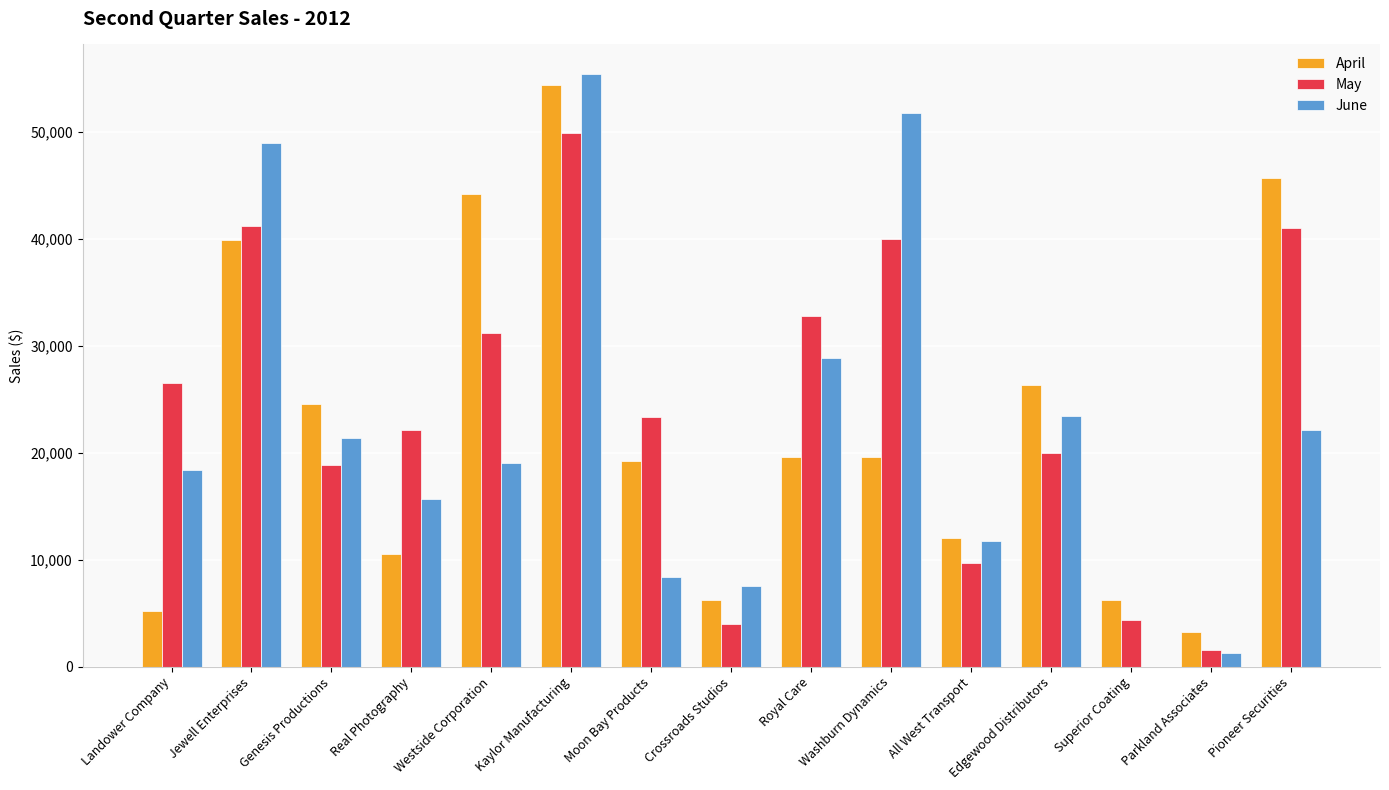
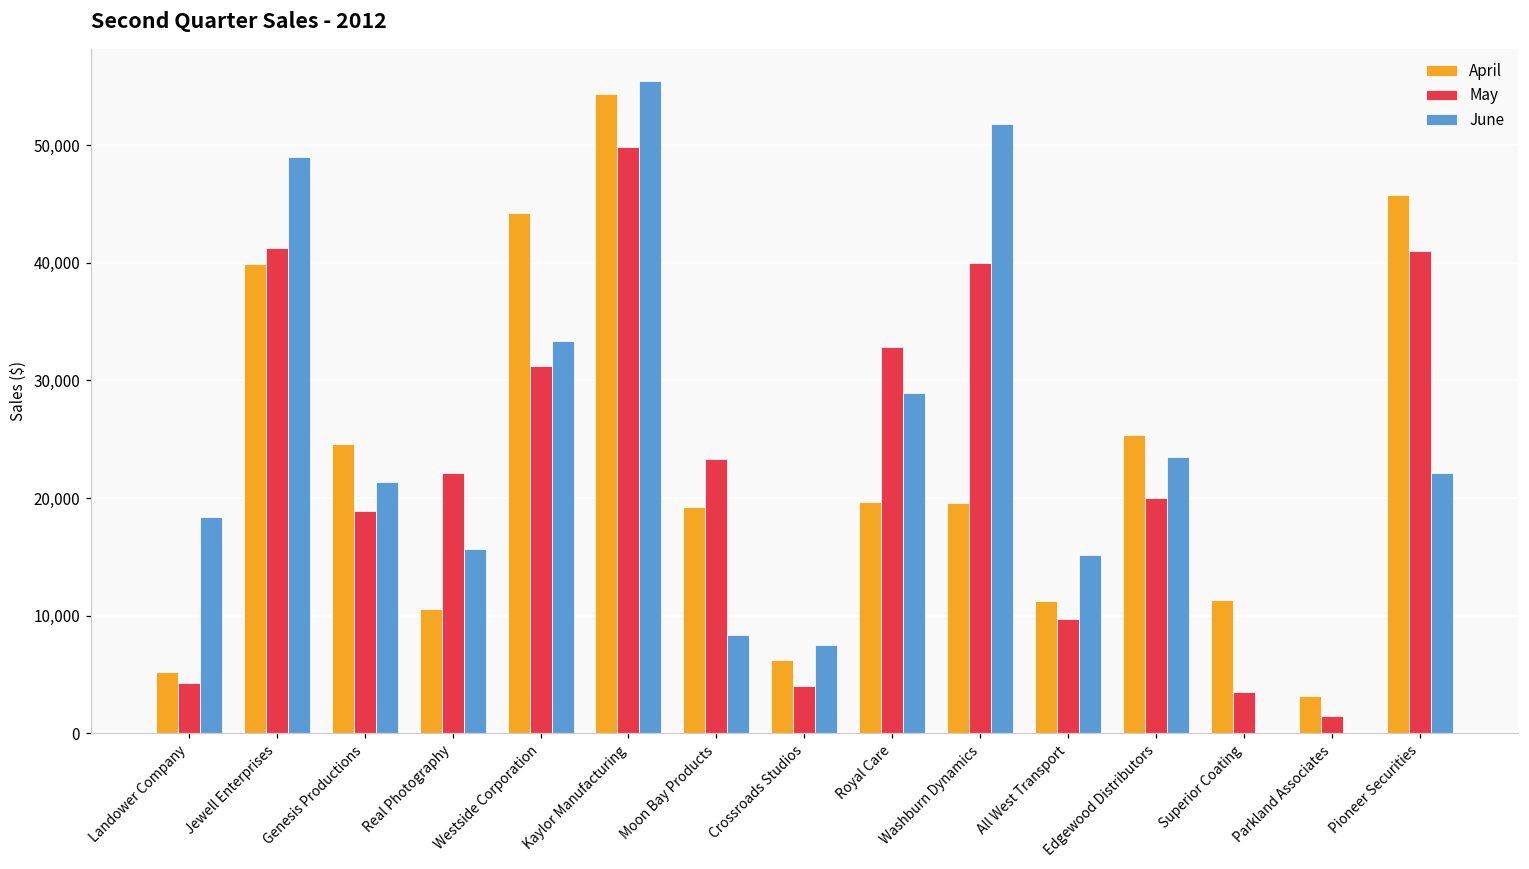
May, Landower Company: 26,500 -> 4,200
June, Westside Corporation: 19,100 -> 33,300
April, All West Transport: 12,000 -> 11,300
June, All West Transport: 11,800 -> 15,100
April, Edgewood Distributors: 26,300 -> 25,400
April, Superior Coating: 6,200 -> 11,300
May, Superior Coating: 4,400 -> 3,500
June, Parkland Associates: 1,200 -> 0
